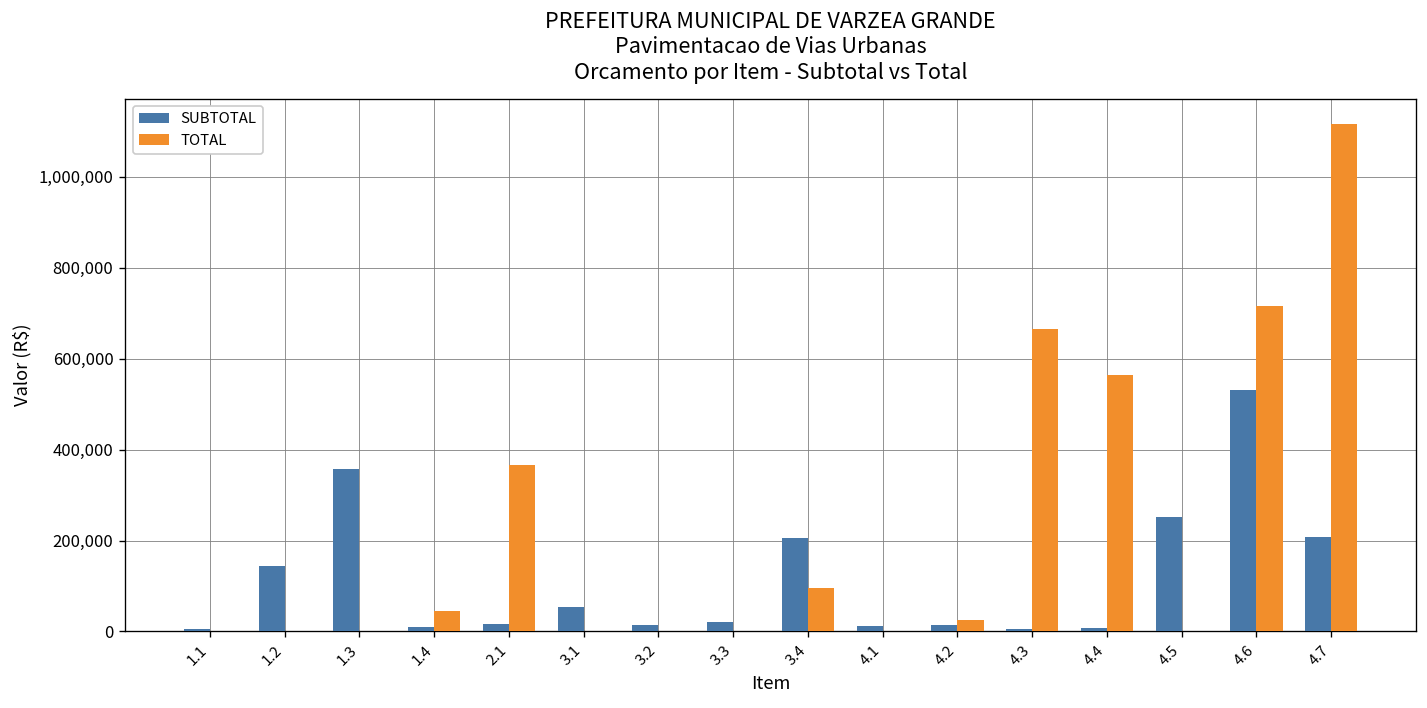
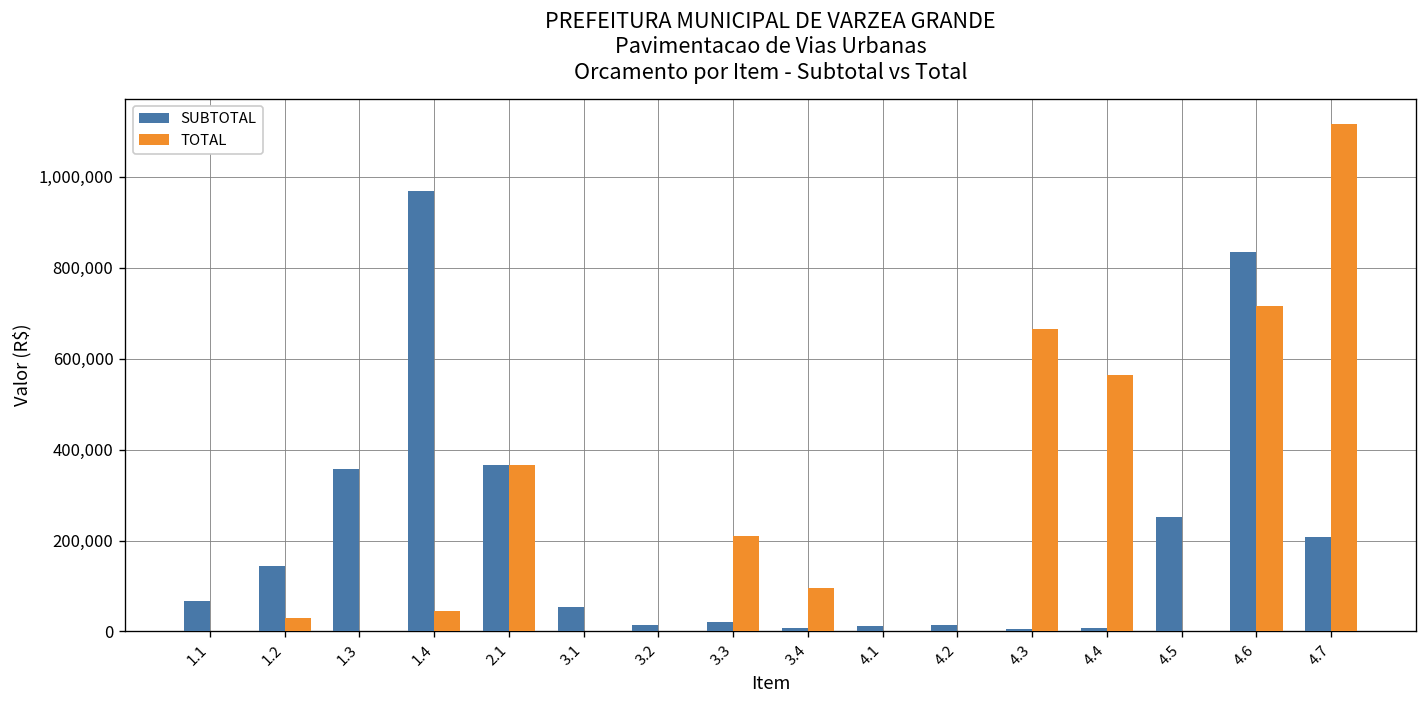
SUBTOTAL, 1.1: 0 -> 70,000
TOTAL, 1.2: 0 -> 30,000
SUBTOTAL, 1.4: 10,000 -> 970,000
SUBTOTAL, 2.1: 20,000 -> 370,000
TOTAL, 3.3: 0 -> 210,000
SUBTOTAL, 3.4: 210,000 -> 10,000
TOTAL, 4.2: 20,000 -> 0
SUBTOTAL, 4.6: 530,000 -> 830,000
